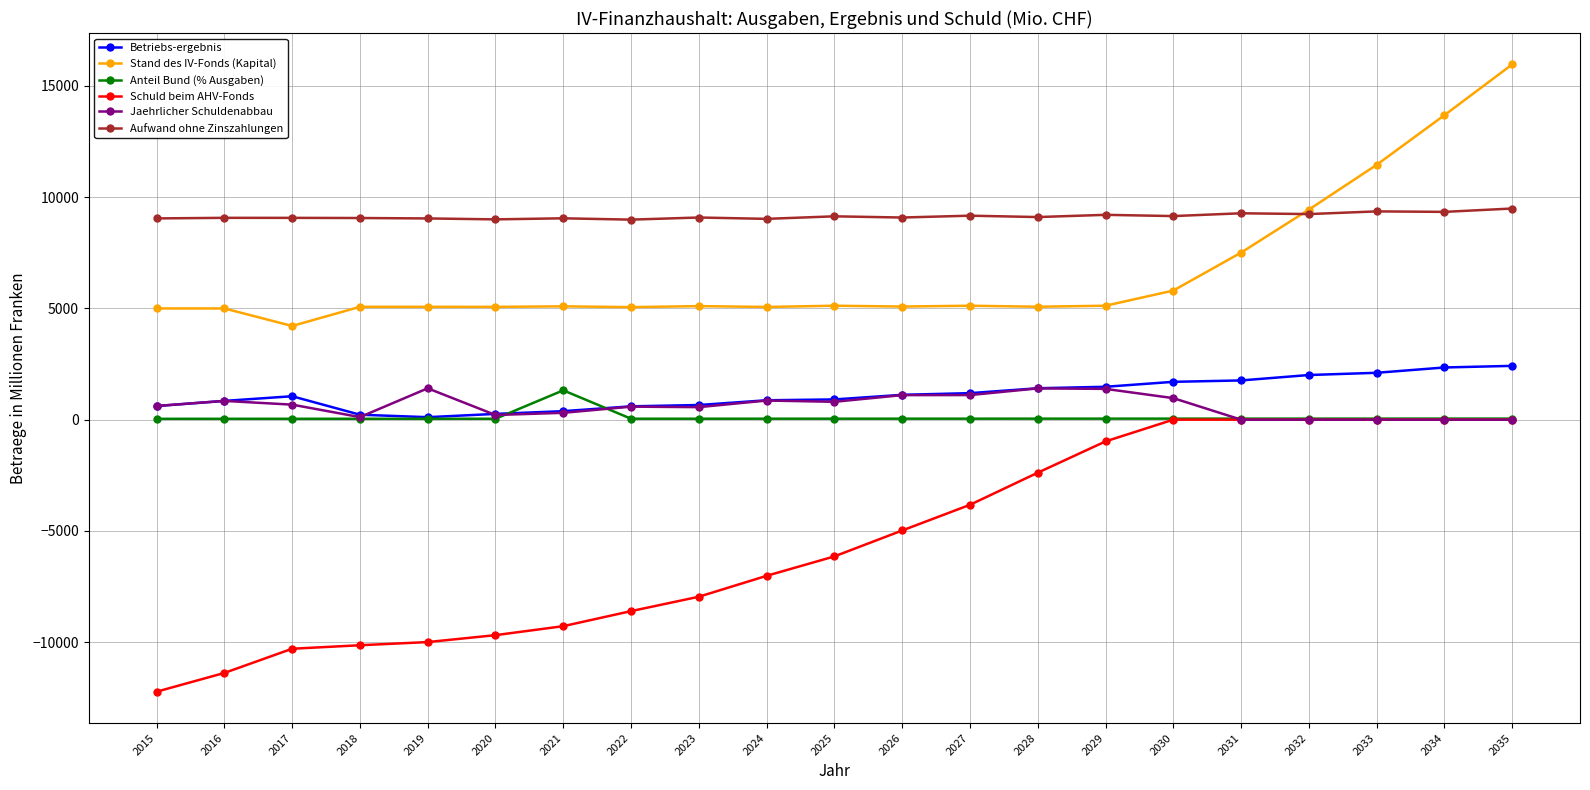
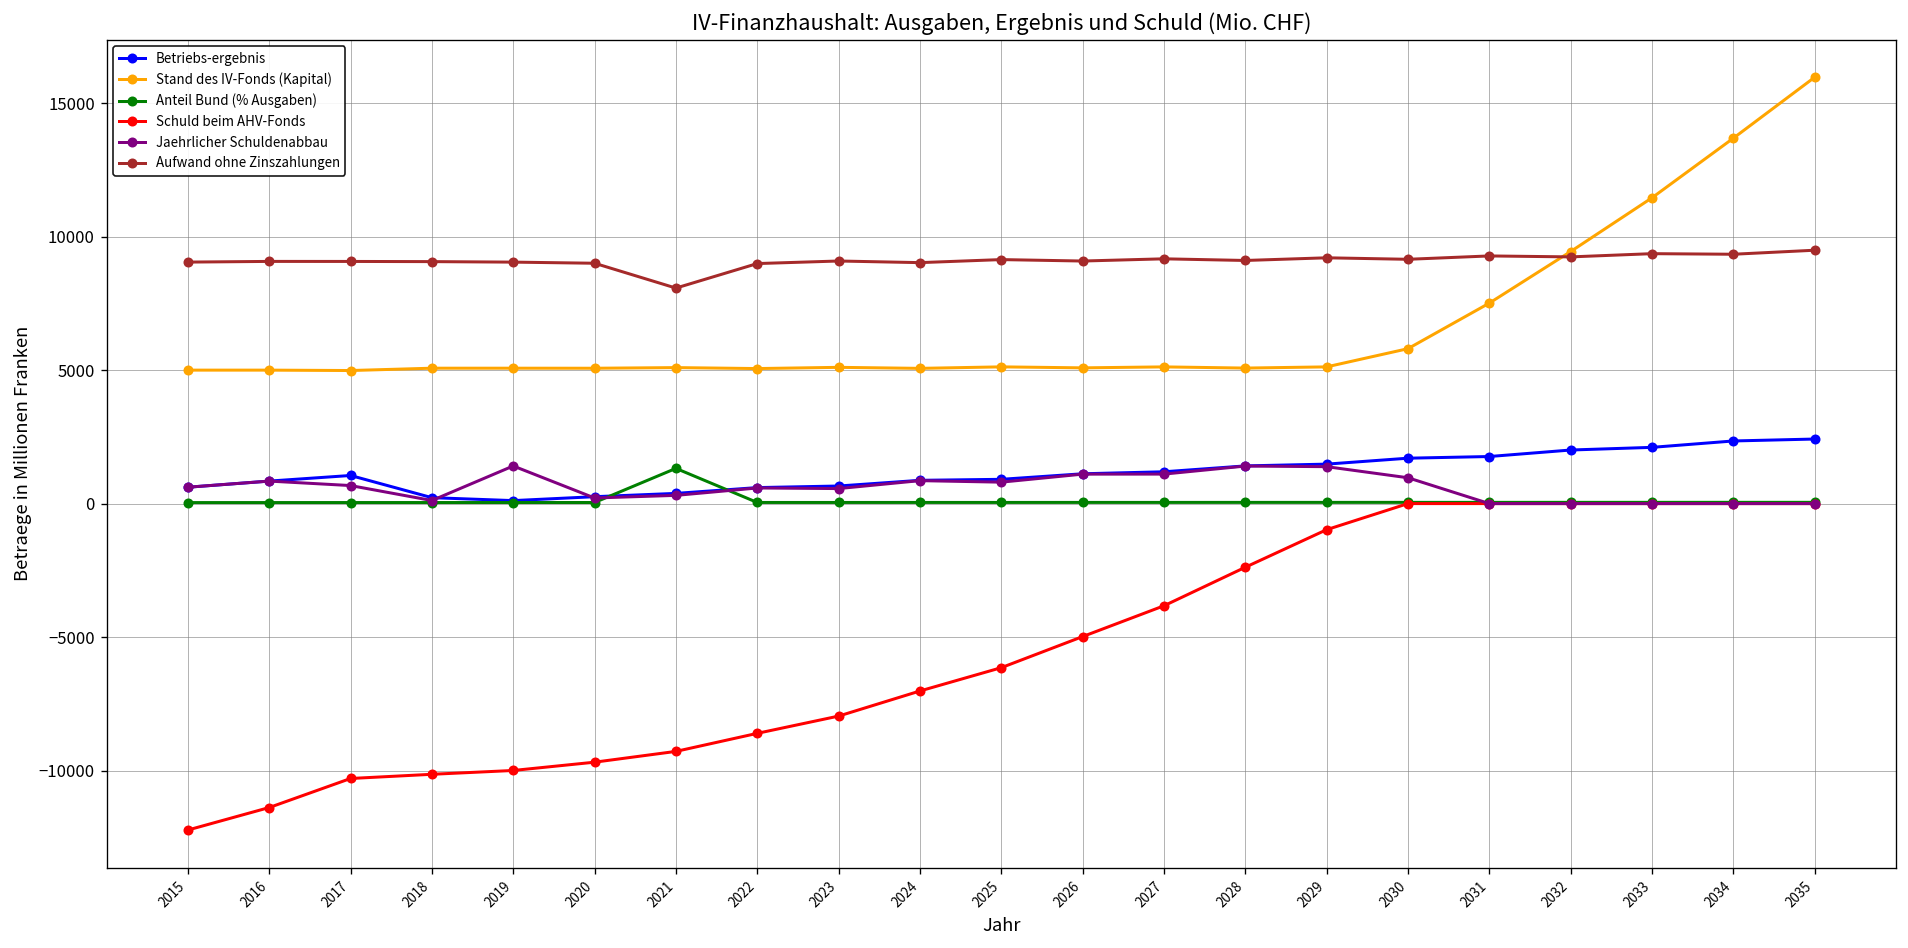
Stand des IV-Fonds (Kapital), 2017: 4200 -> 5000
Aufwand ohne Zinszahlungen, 2021: 9100 -> 8100
